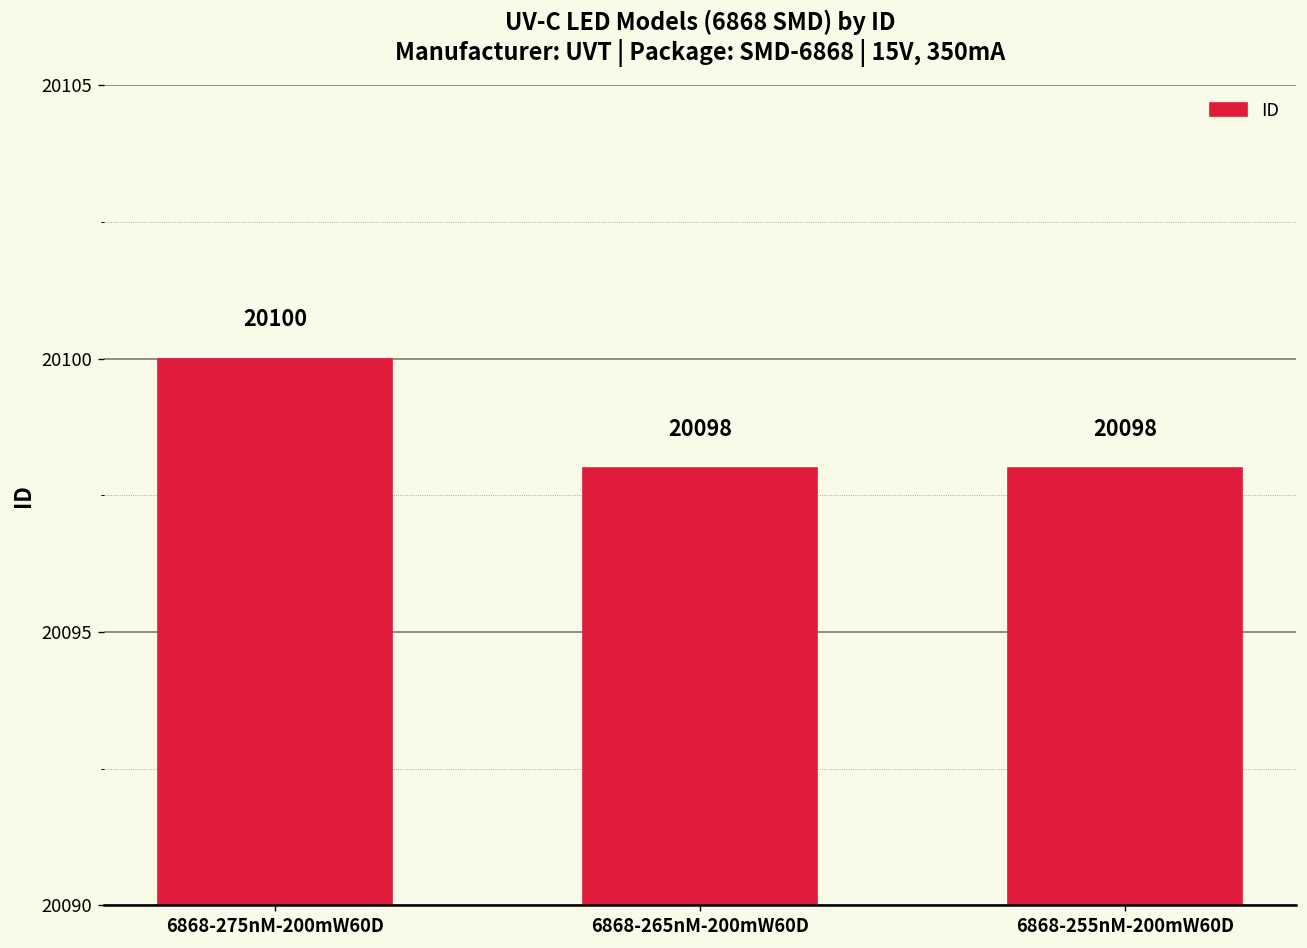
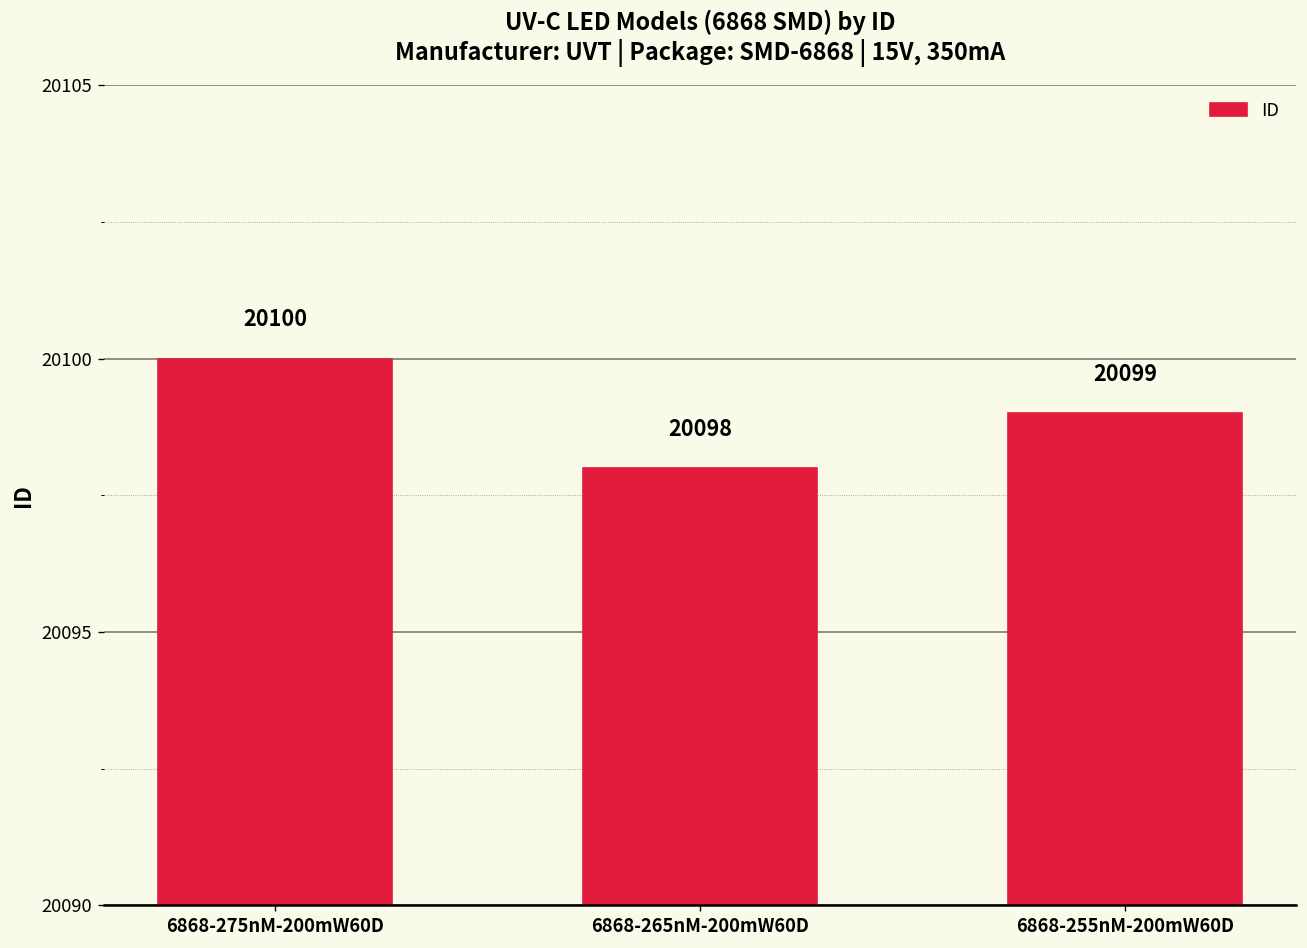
6868-255nM-200mW60D: 20098 -> 20099
